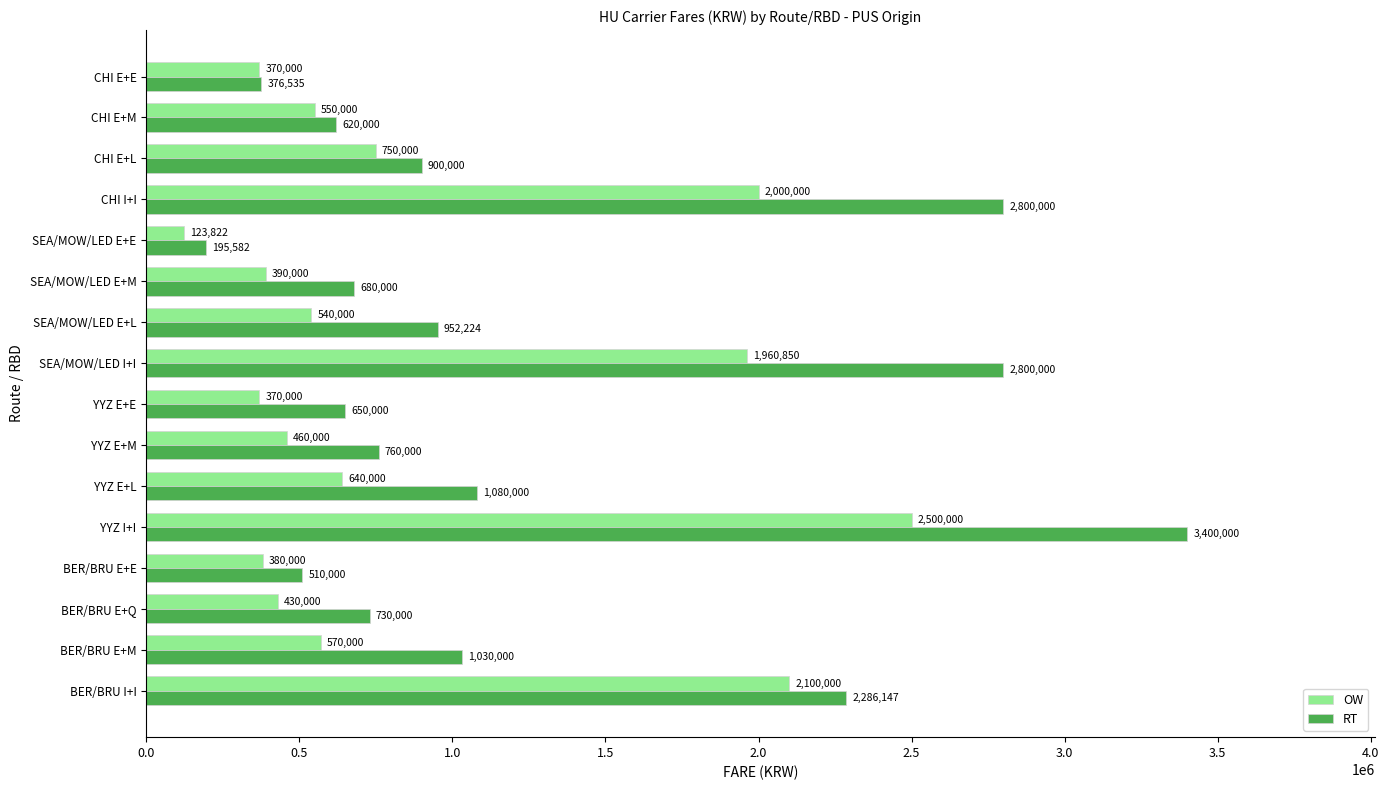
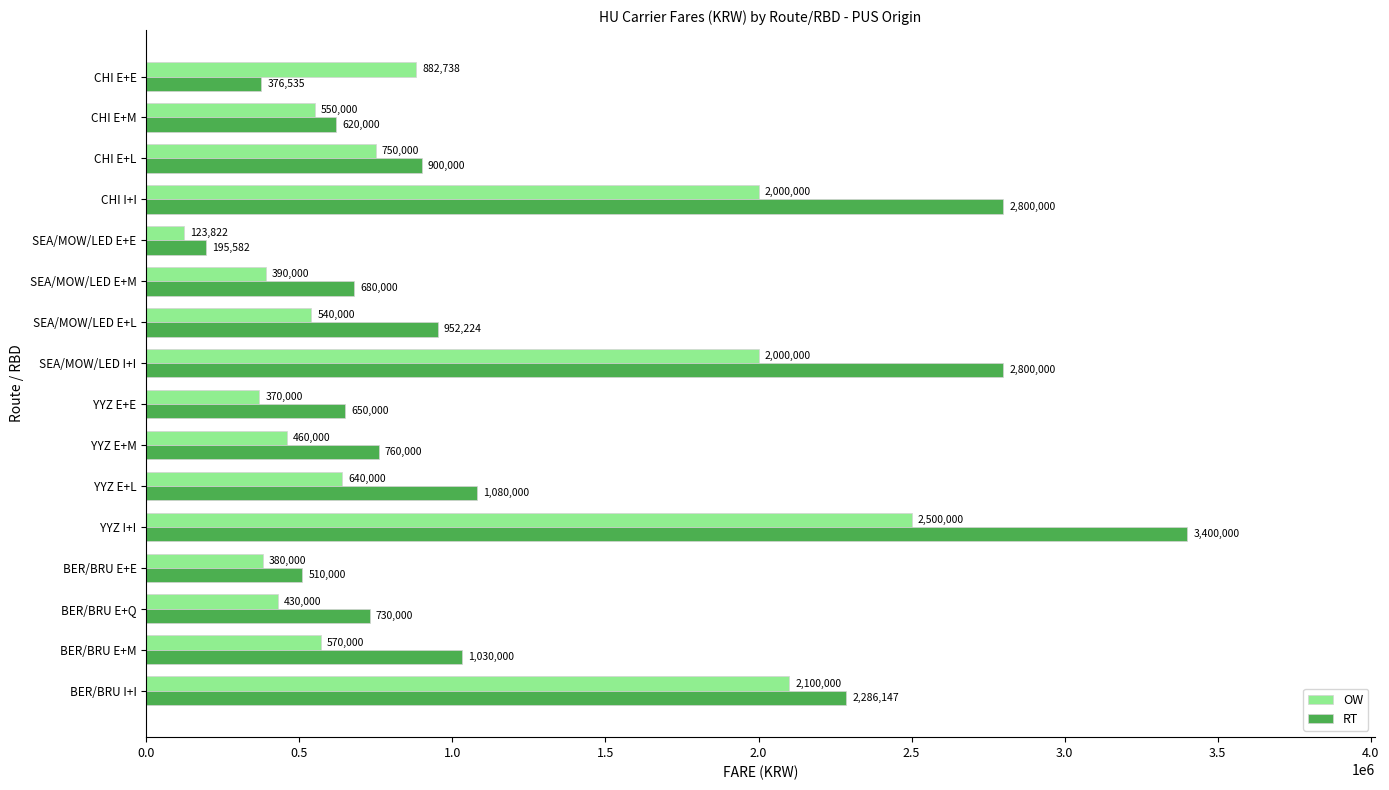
OW, CHI E+E: 370,000 -> 882,738
OW, SEA/MOW/LED I+I: 1,960,850 -> 2,000,000
